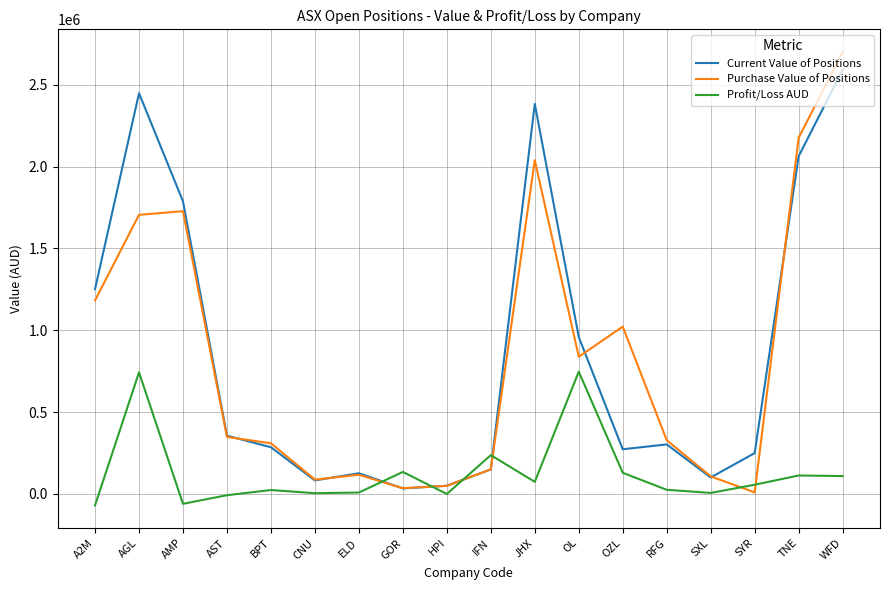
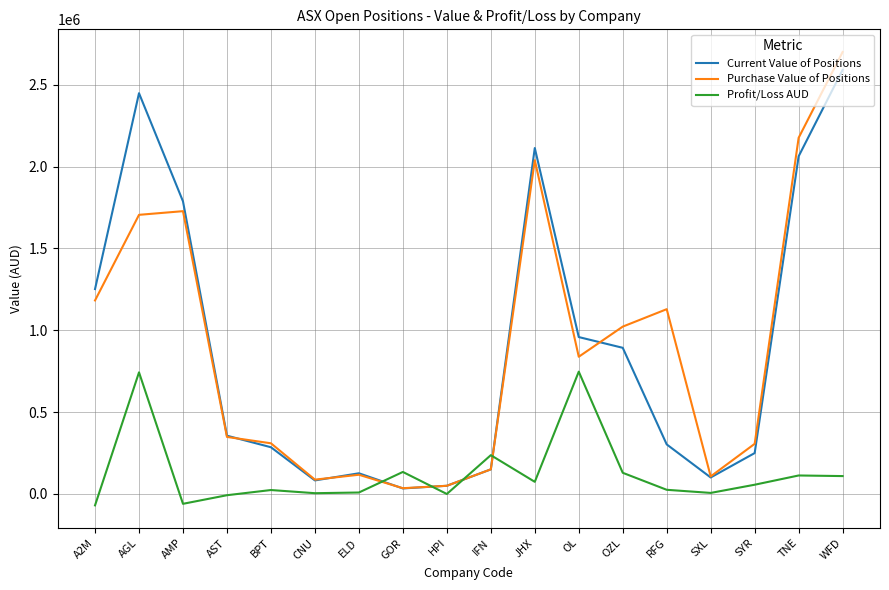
Current Value of Positions, JHX: 2380000 -> 2110000
Current Value of Positions, OZL: 270000 -> 890000
Purchase Value of Positions, RFG: 330000 -> 1130000
Purchase Value of Positions, SYR: 10000 -> 310000
